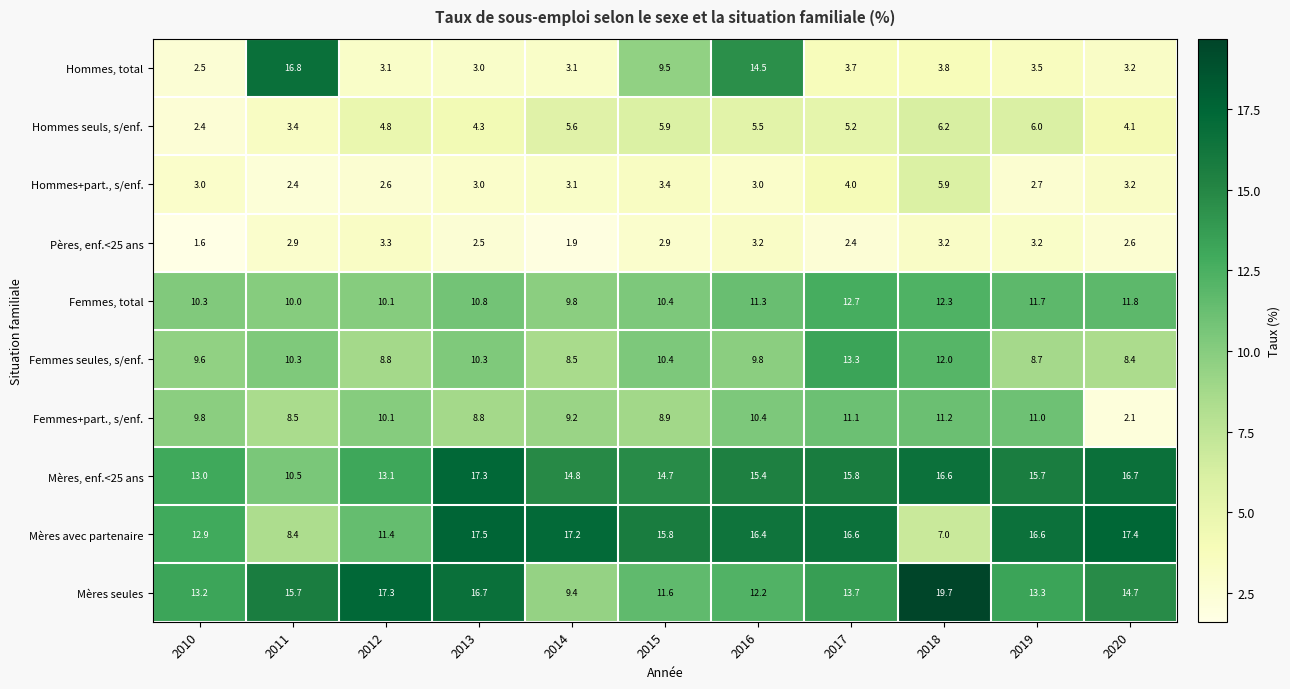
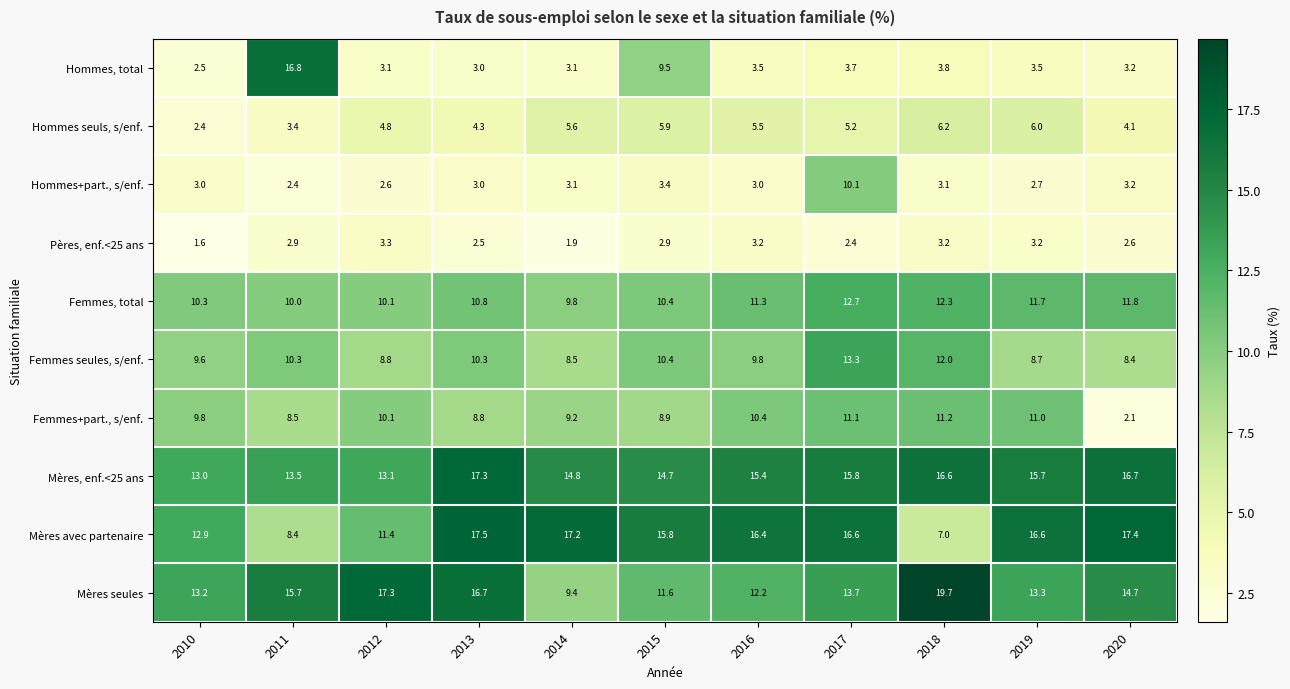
Hommes, total, 2016: 14.5 -> 3.5
Hommes+part., s/enf., 2017: 4.0 -> 10.1
Hommes+part., s/enf., 2018: 5.9 -> 3.1
Mères, enf.<25 ans, 2011: 10.5 -> 13.5
